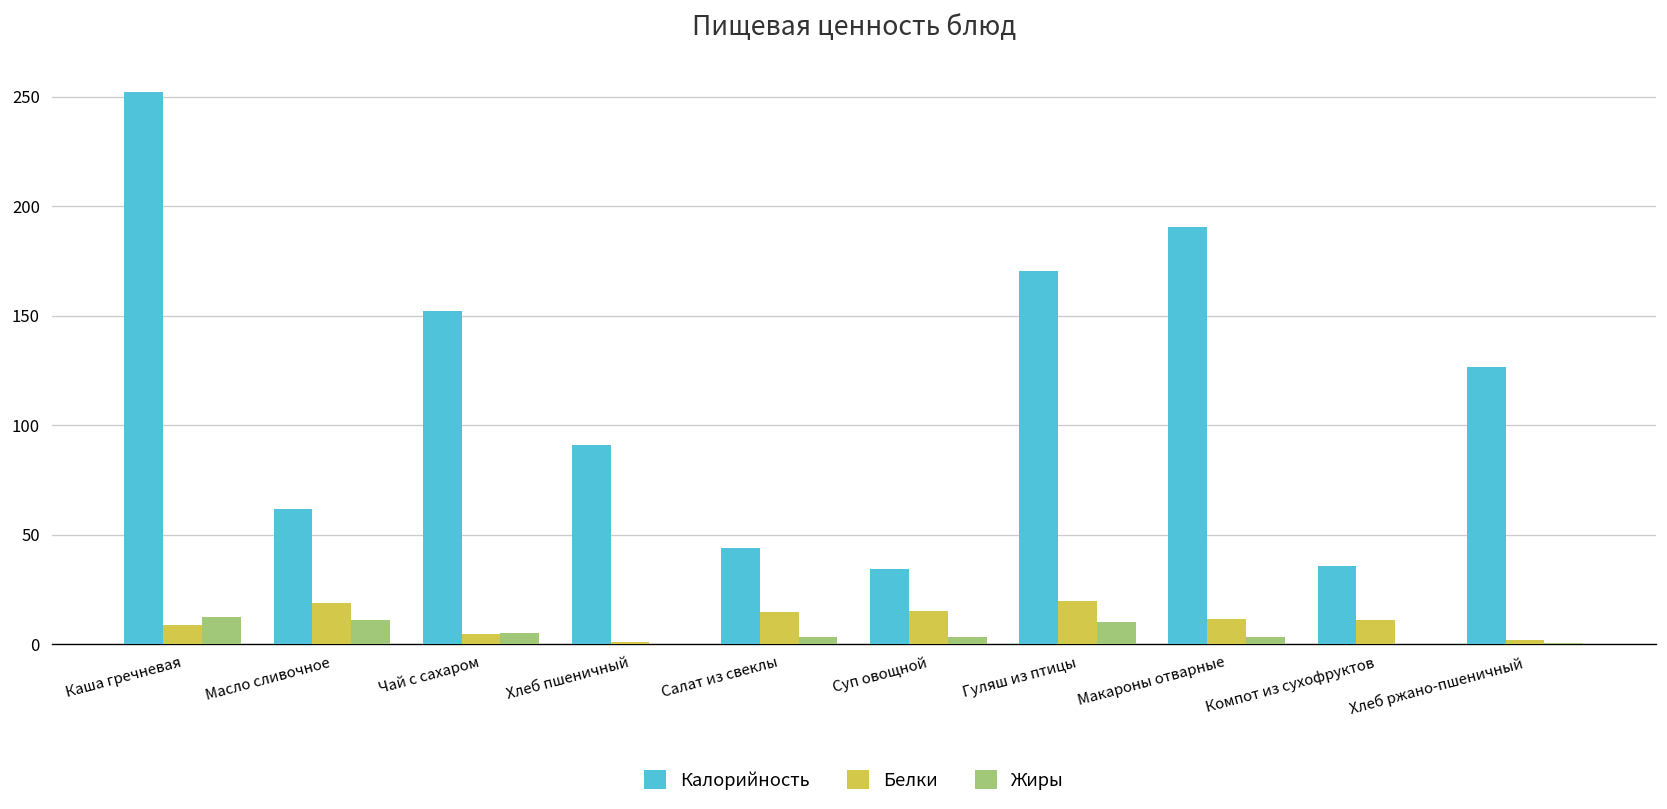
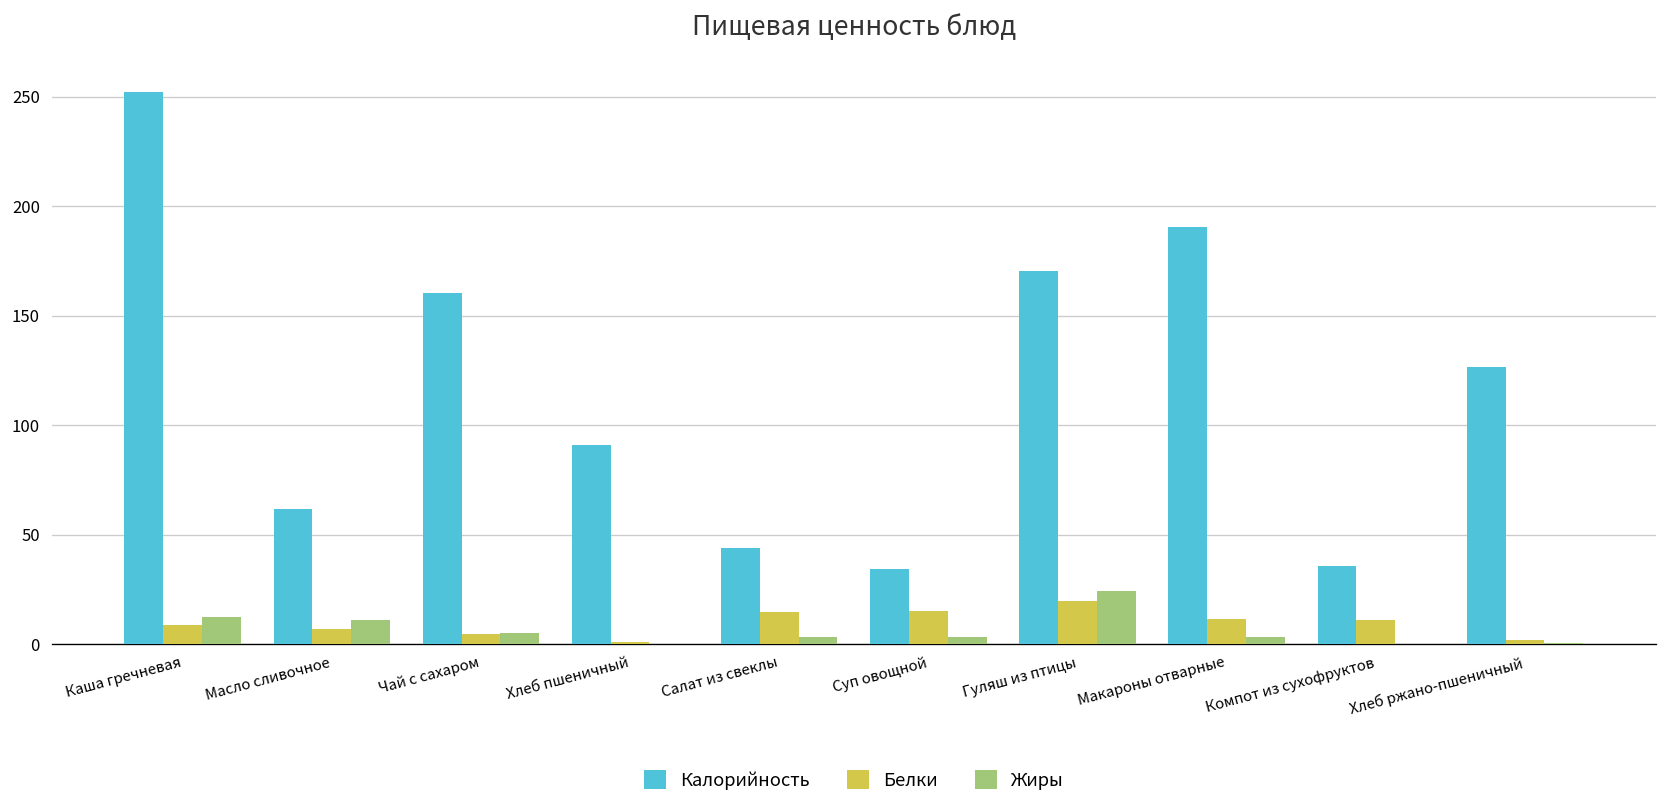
Белки, Масло сливочное: 19 -> 7
Калорийность, Чай с сахаром: 152 -> 160
Жиры, Гуляш из птицы: 10 -> 24
